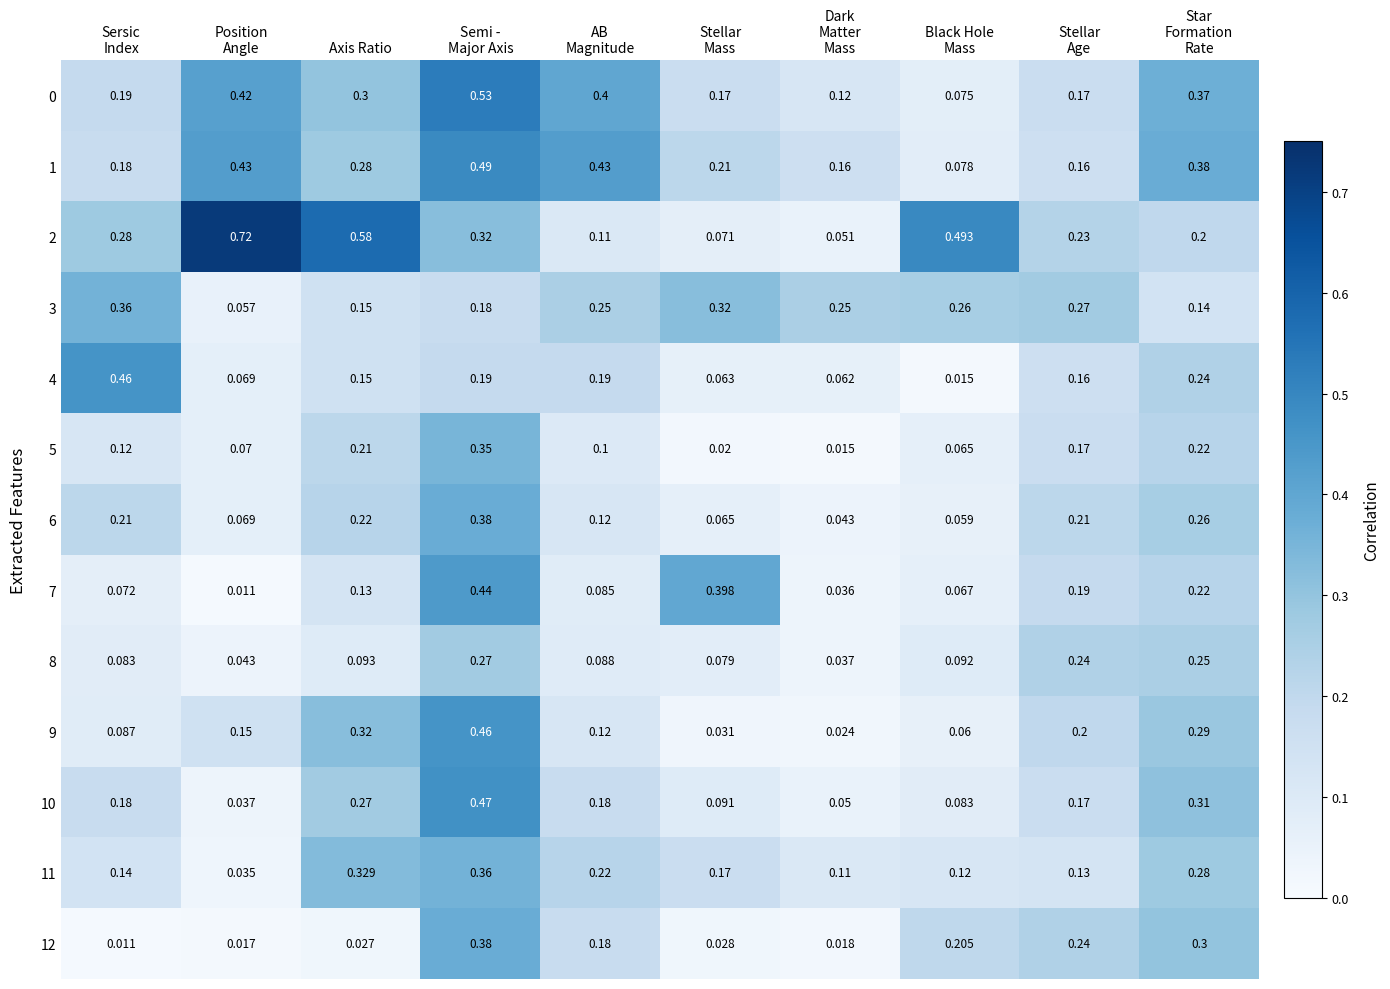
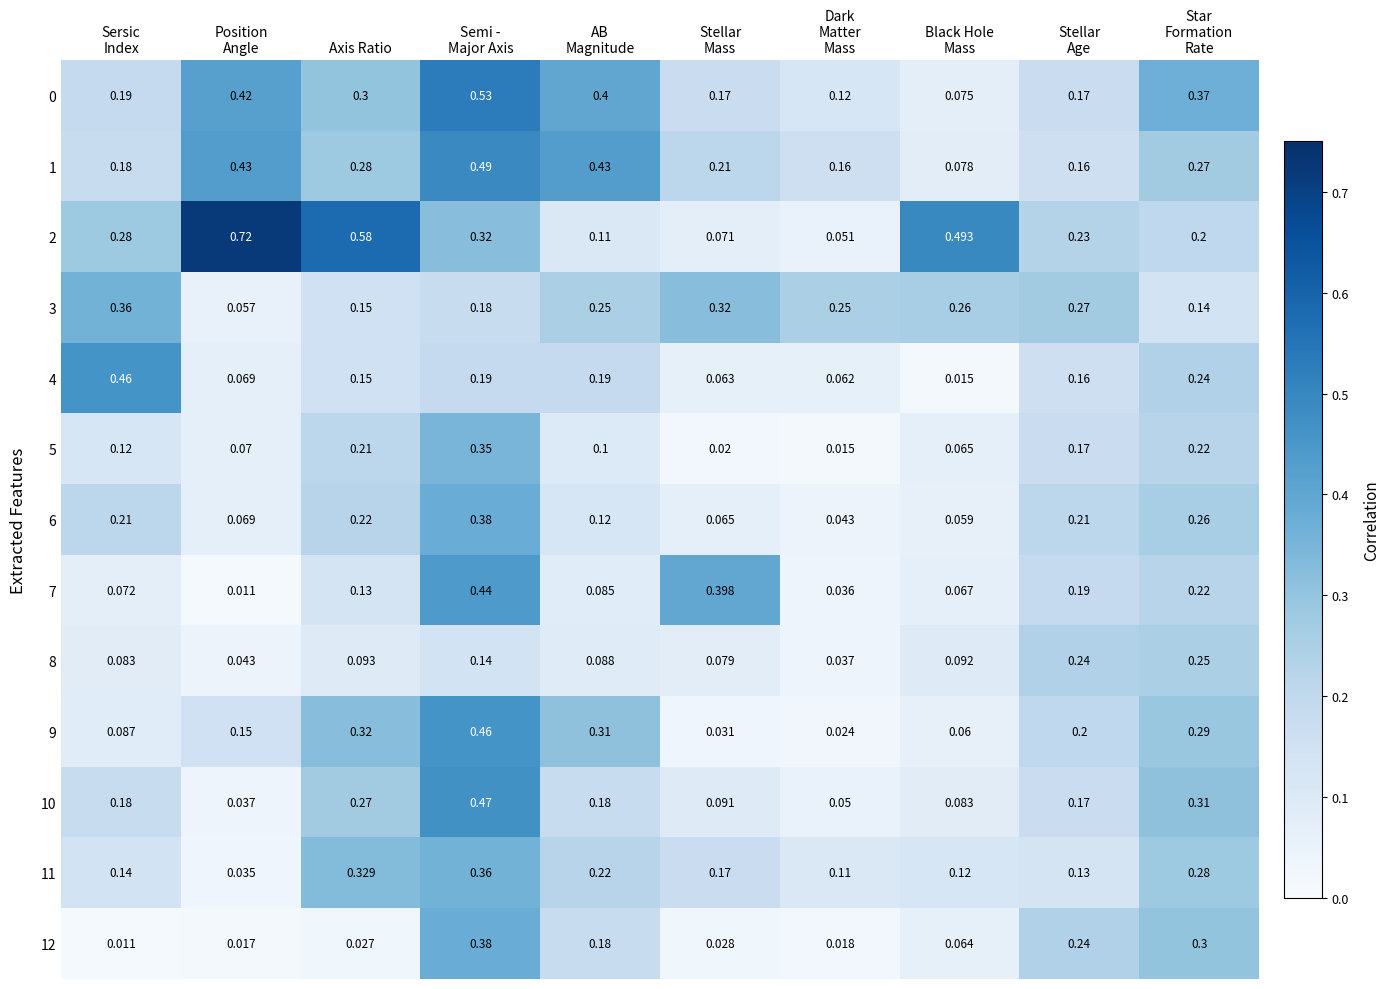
1, Star Formation Rate: 0.38 -> 0.27
8, Semi - Major Axis: 0.27 -> 0.14
9, AB Magnitude: 0.12 -> 0.31
12, Black Hole Mass: 0.205 -> 0.064
